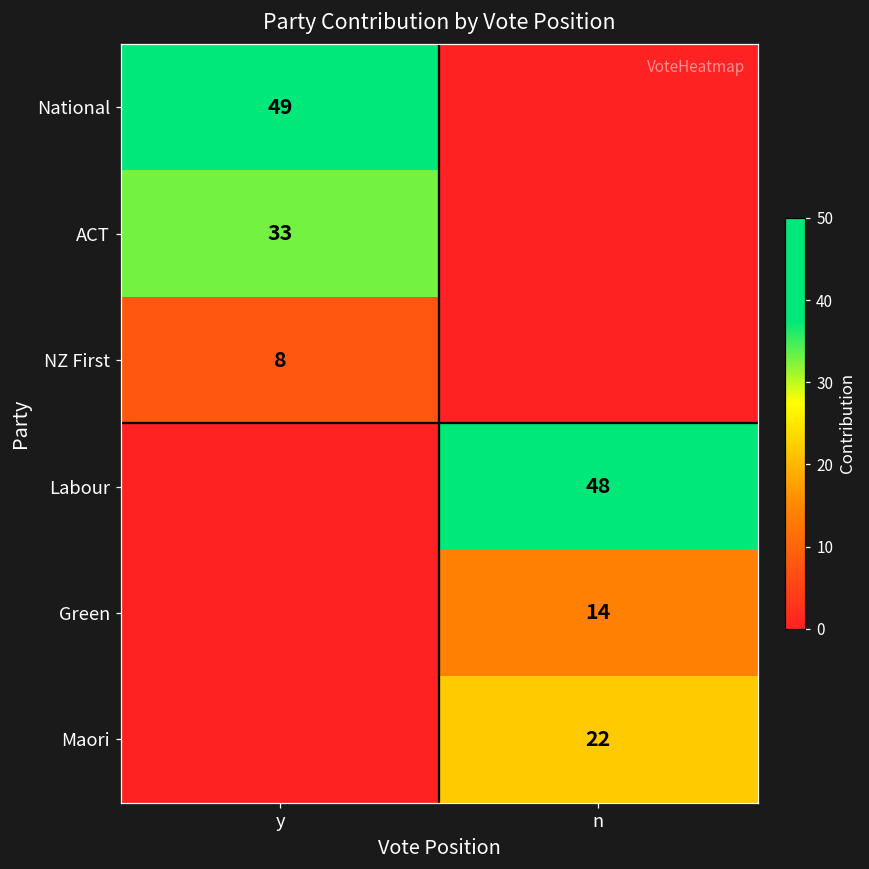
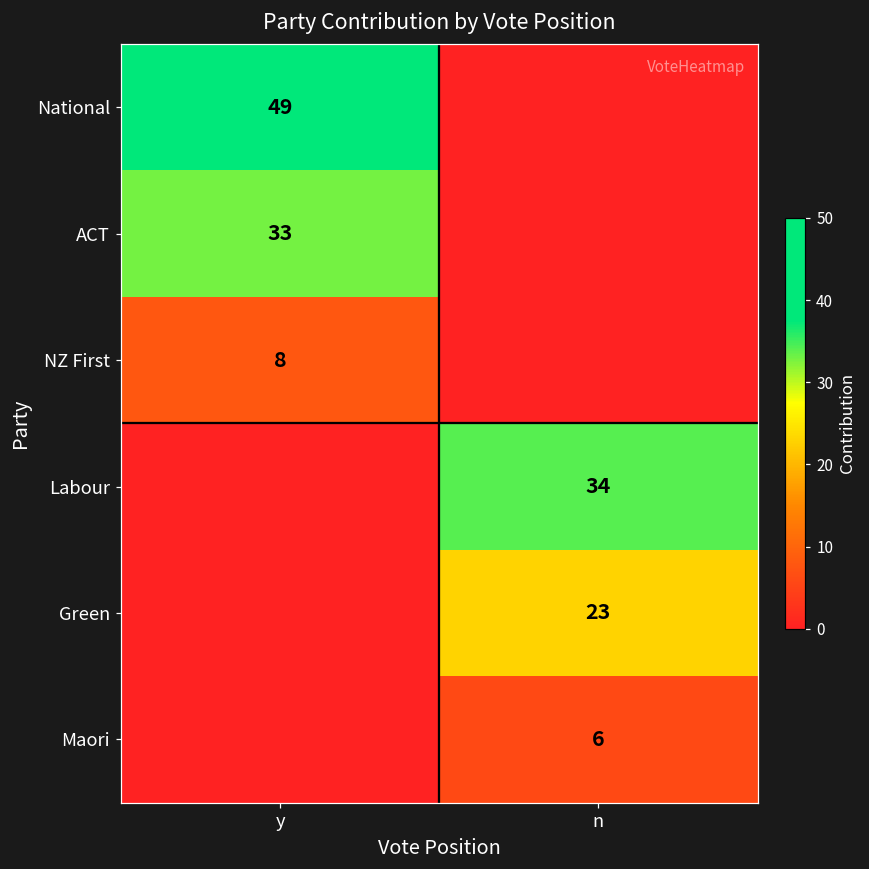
Labour, n: 48 -> 34
Green, n: 14 -> 23
Maori, n: 22 -> 6
